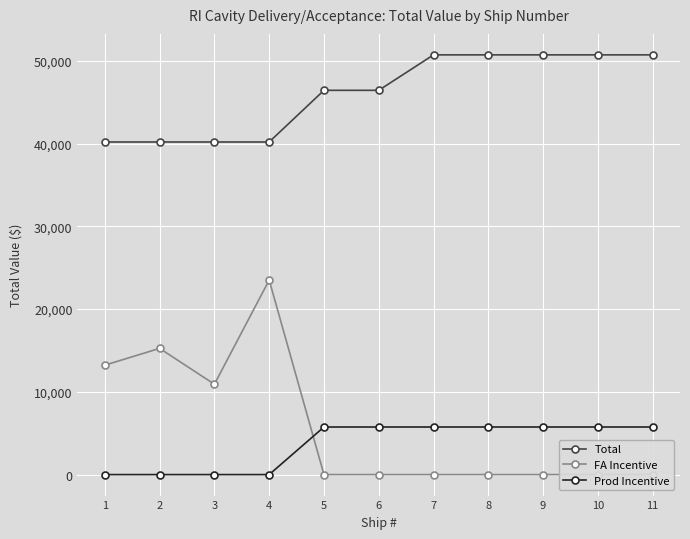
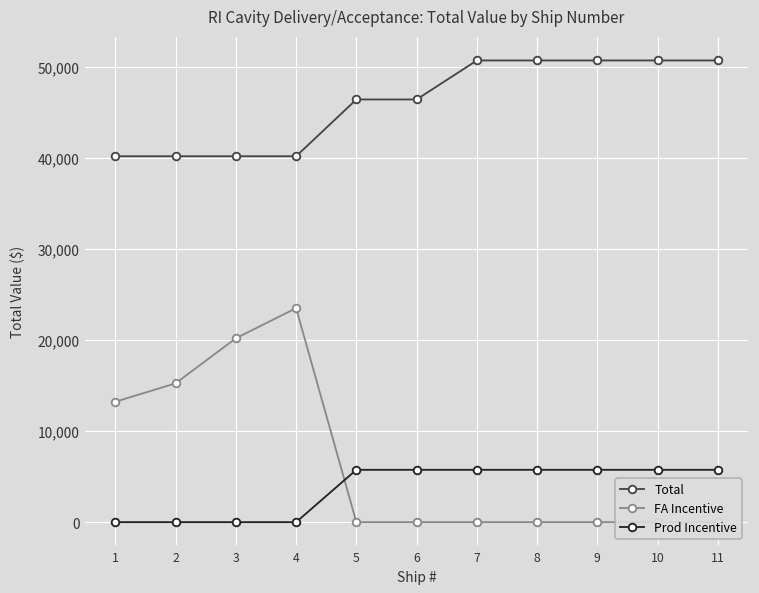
FA Incentive, 3: 11,000 -> 20,000
